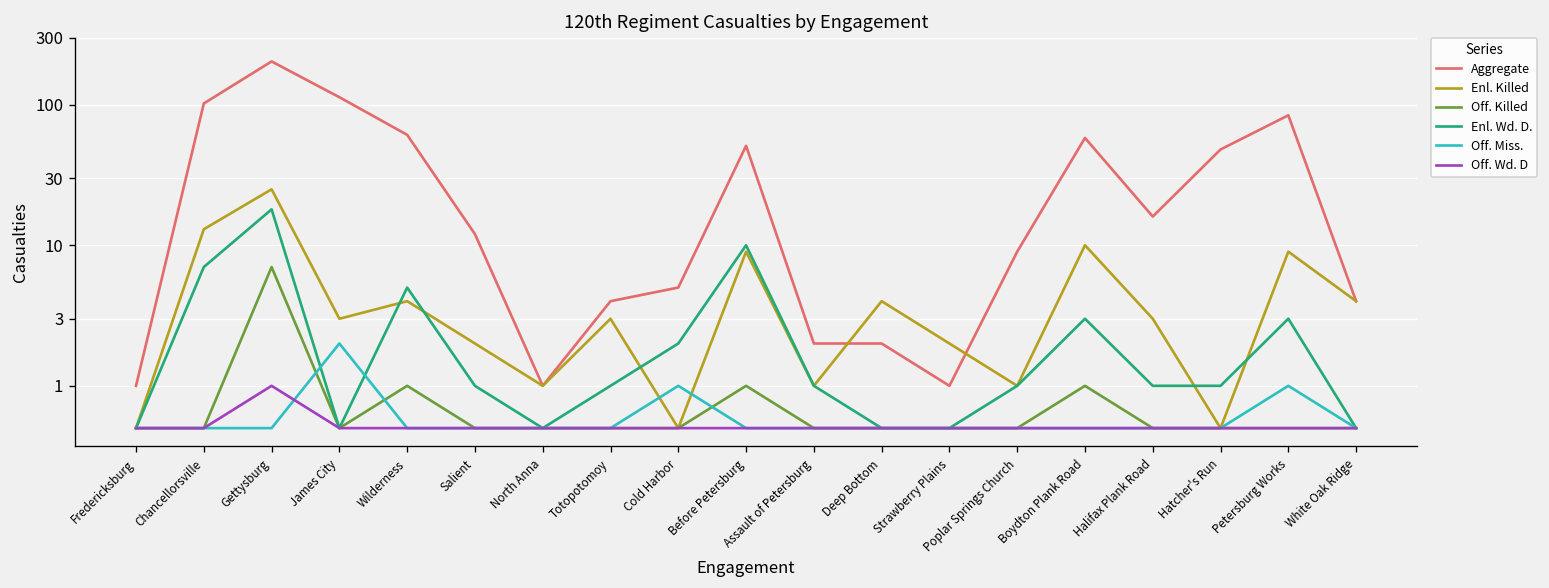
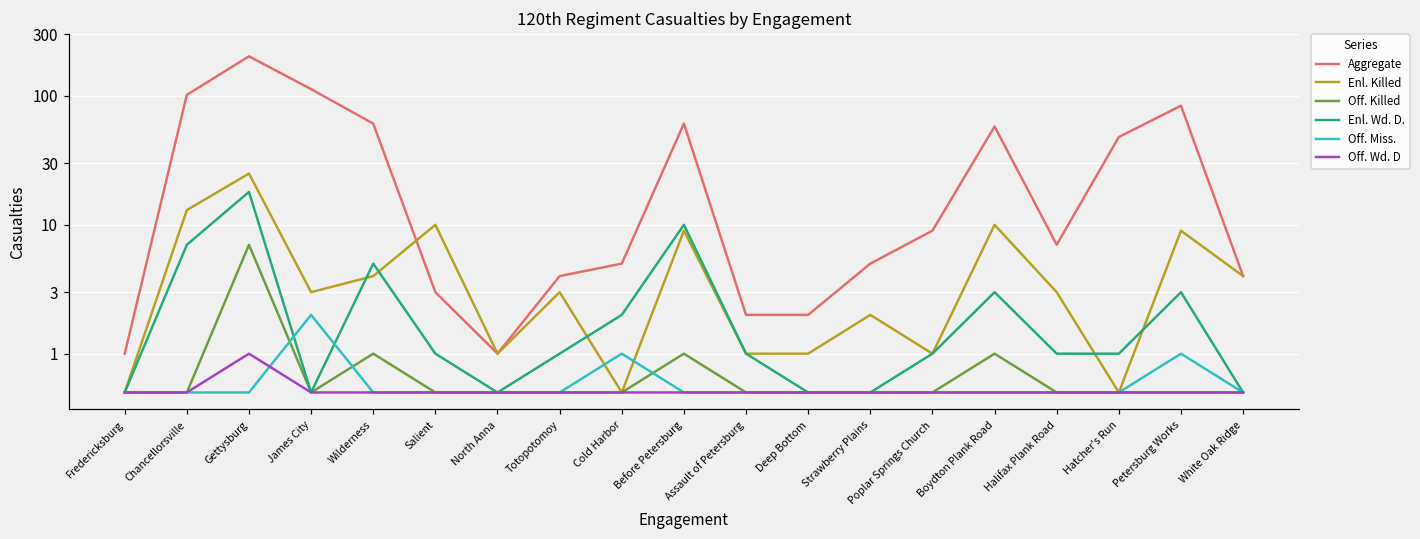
Aggregate, Salient: 12 -> 3
Enl. Killed, Salient: 2 -> 10
Aggregate, Before Petersburg: 50 -> 60
Enl. Killed, Deep Bottom: 4 -> 1
Aggregate, Strawberry Plains: 1 -> 5
Aggregate, Halifax Plank Road: 16 -> 7
